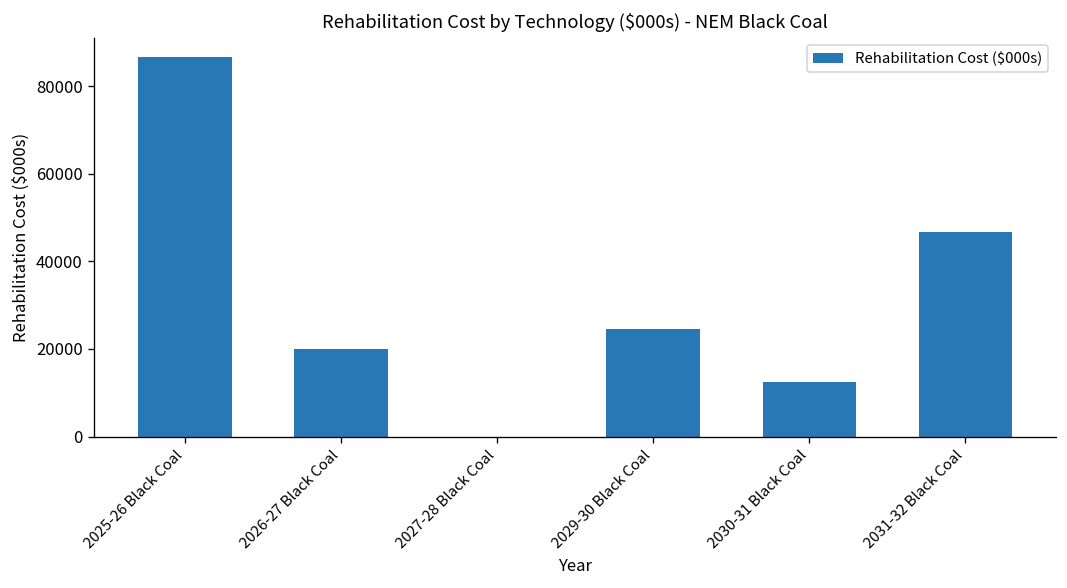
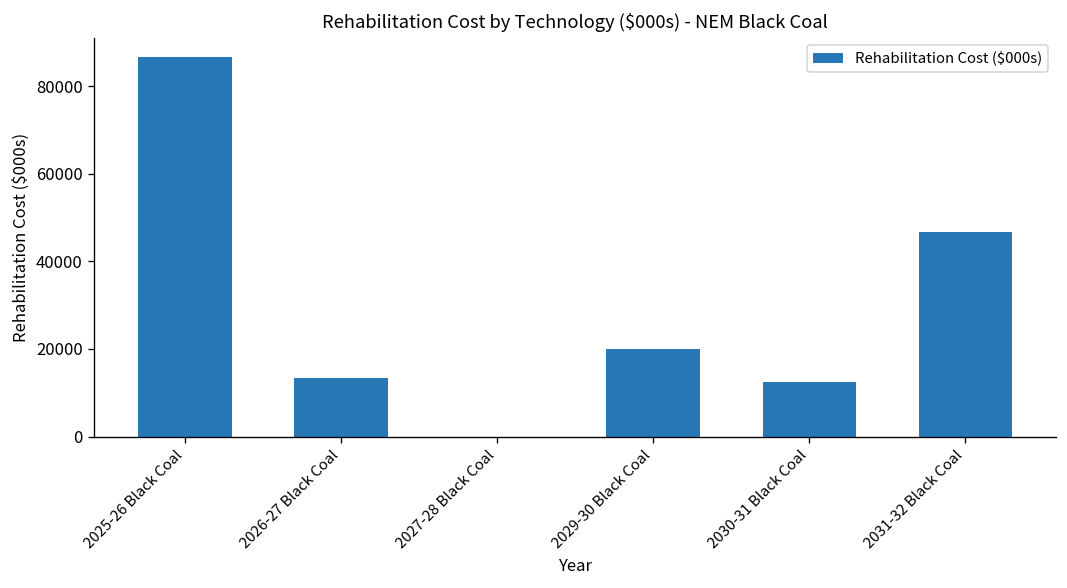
2026-27 Black Coal: 20000 -> 13000
2029-30 Black Coal: 25000 -> 20000
